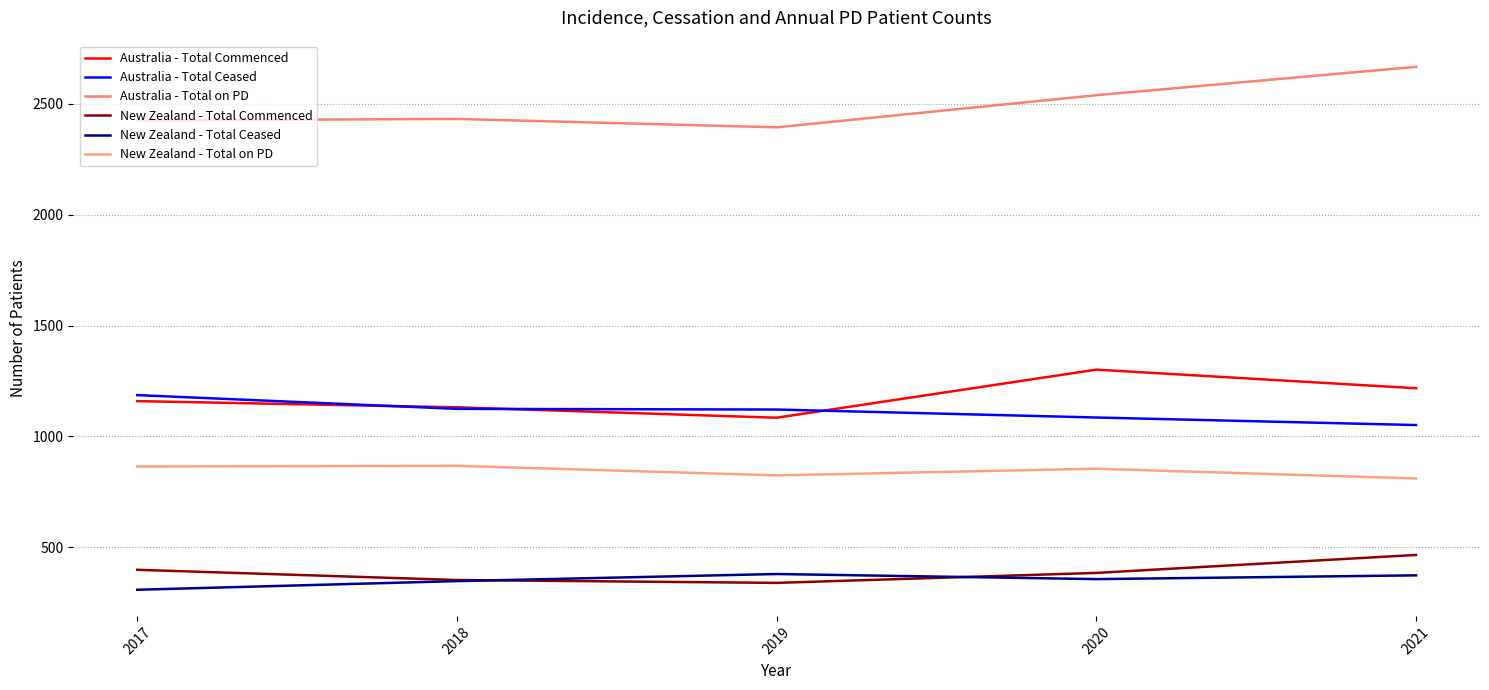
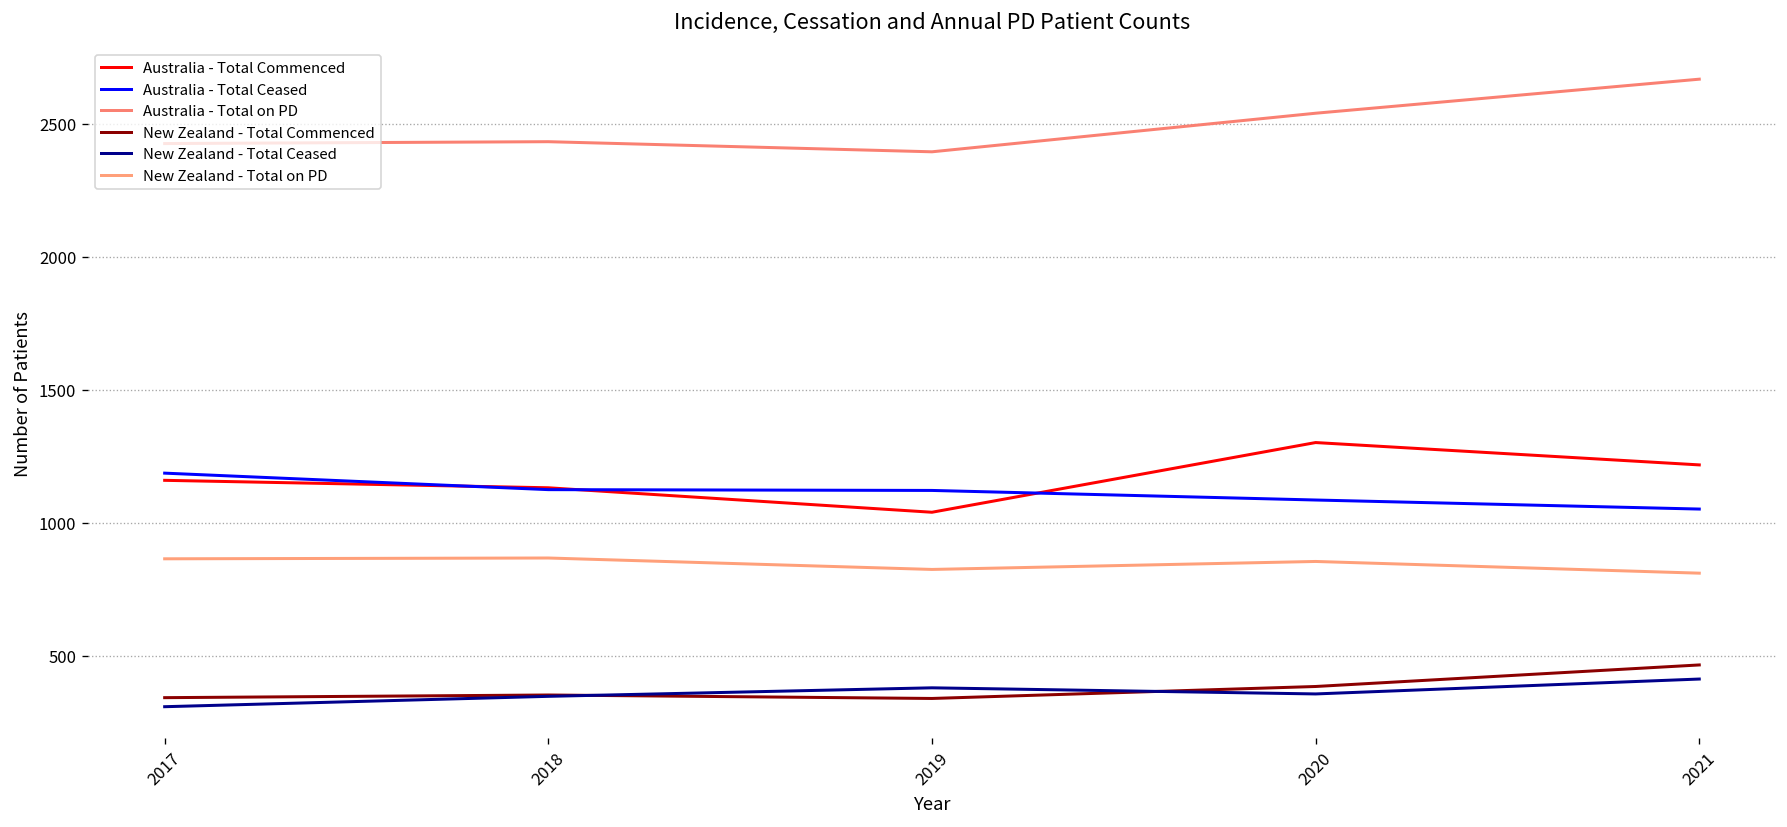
New Zealand - Total Commenced, 2017: 400 -> 340
Australia - Total Commenced, 2019: 1080 -> 1040
New Zealand - Total Ceased, 2021: 370 -> 410
